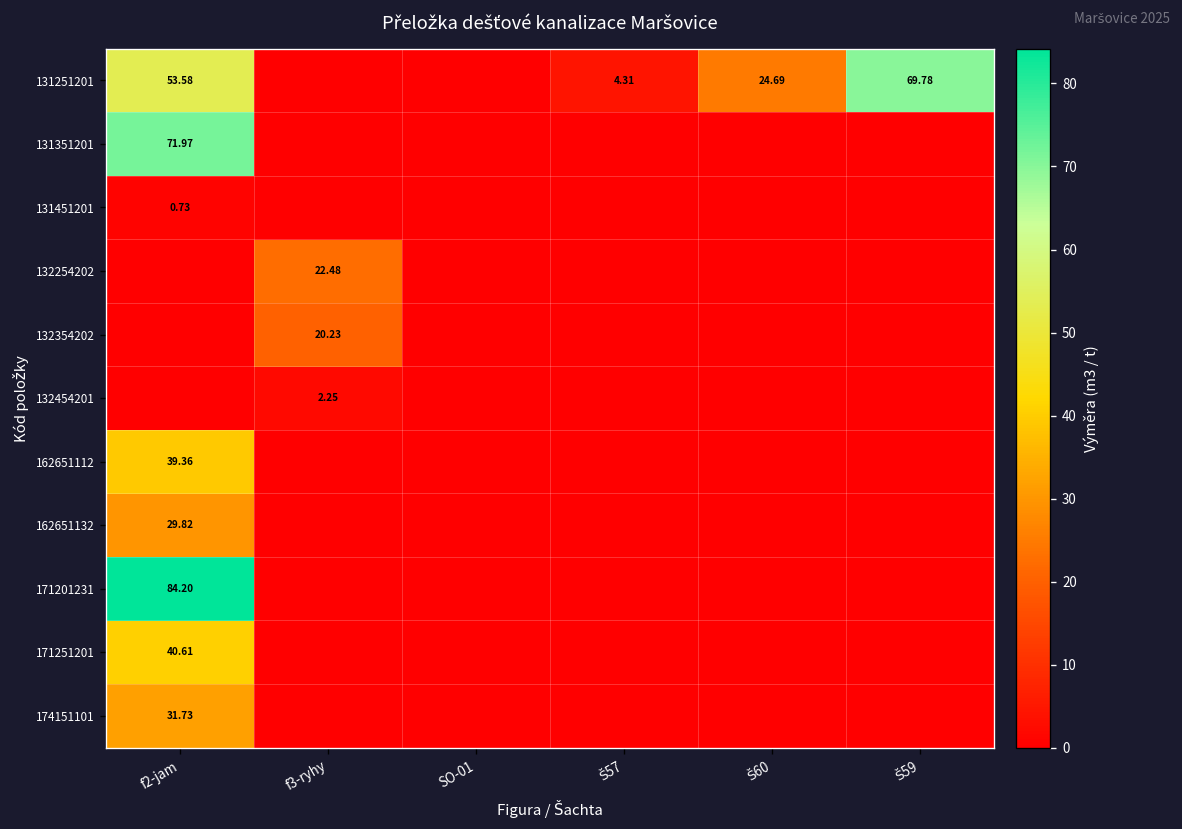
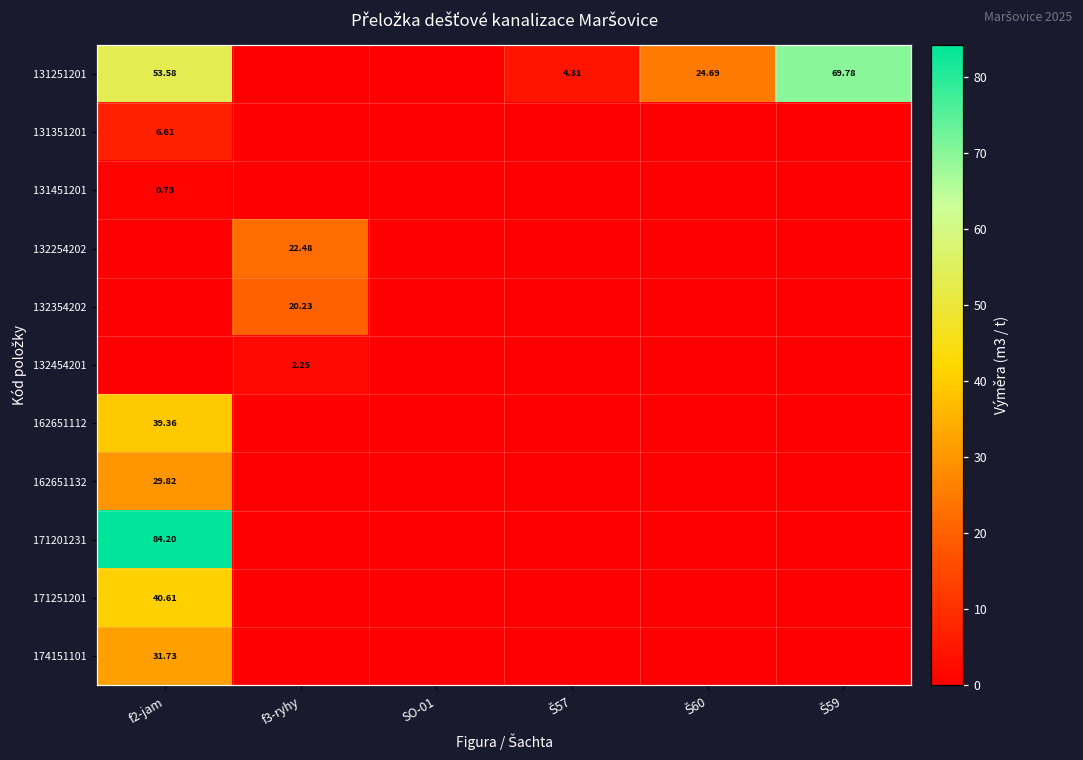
131351201, f2-jam: 71.97 -> 6.61
